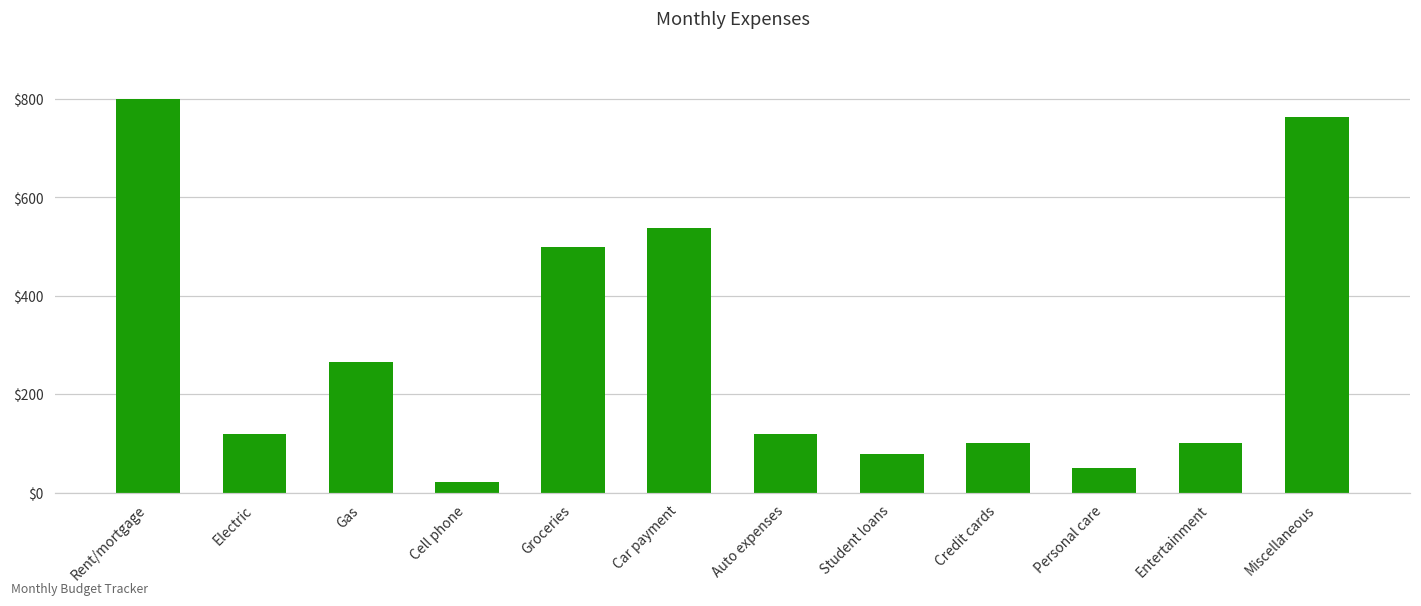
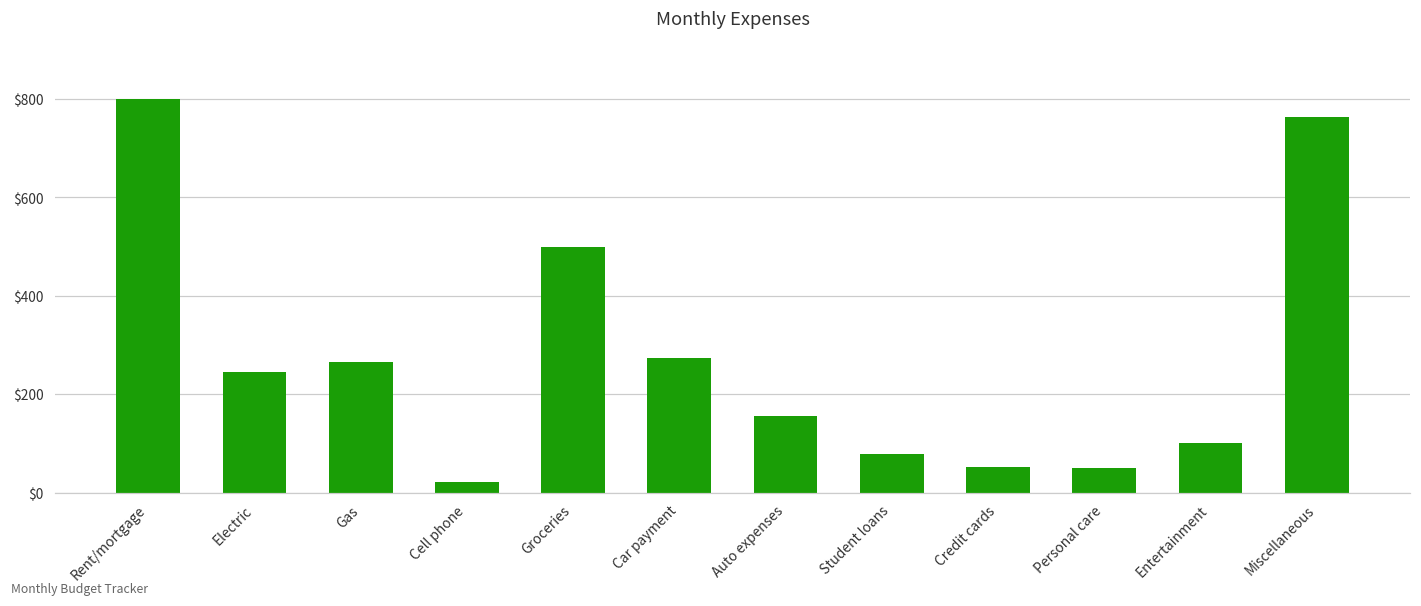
Electric: $120 -> $250
Car payment: $540 -> $270
Auto expenses: $120 -> $160
Credit cards: $100 -> $50
